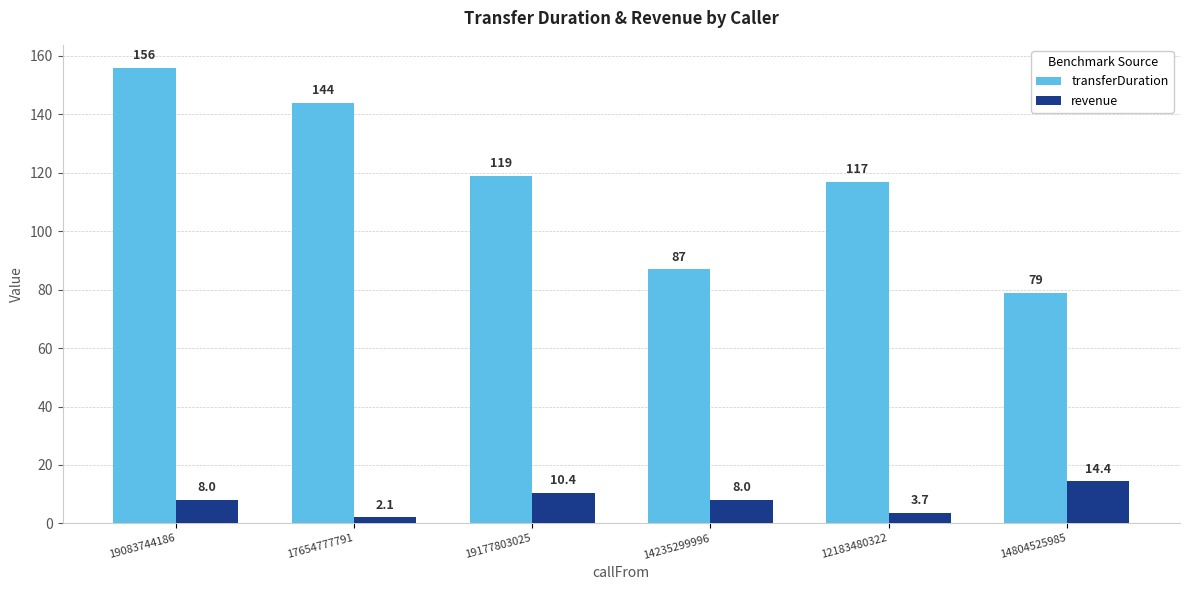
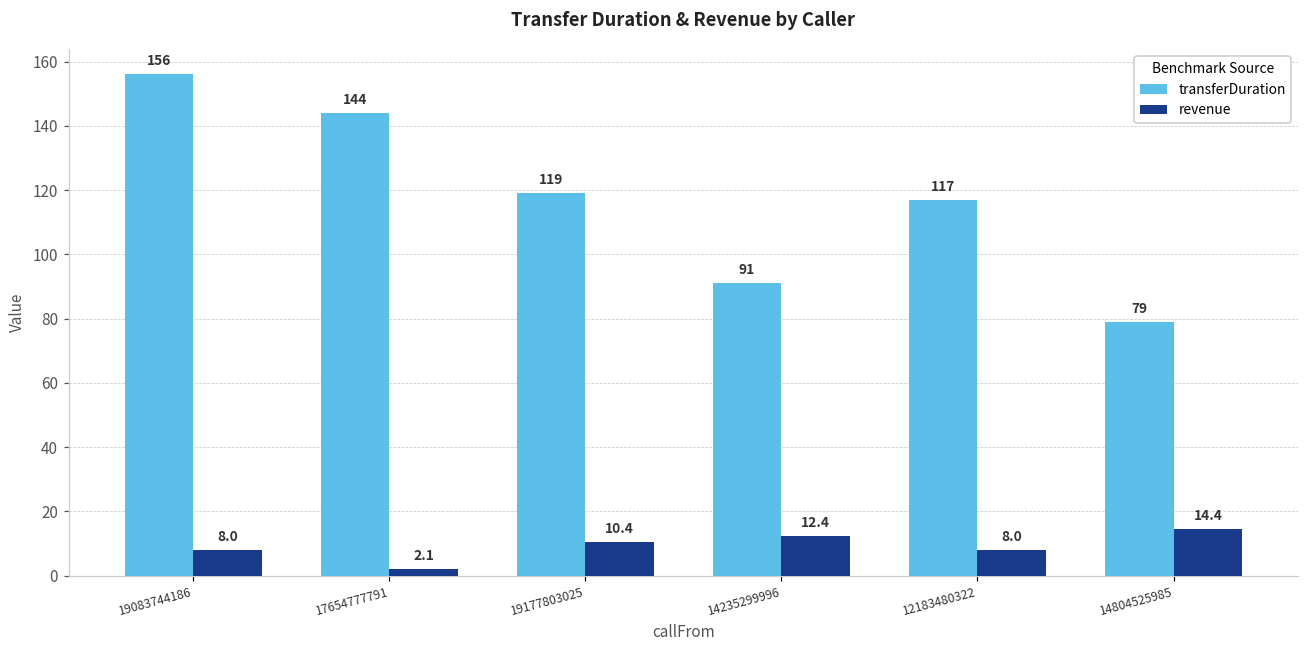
transferDuration, 14235299996: 87 -> 91
revenue, 14235299996: 8.0 -> 12.4
revenue, 12183480322: 3.7 -> 8.0
